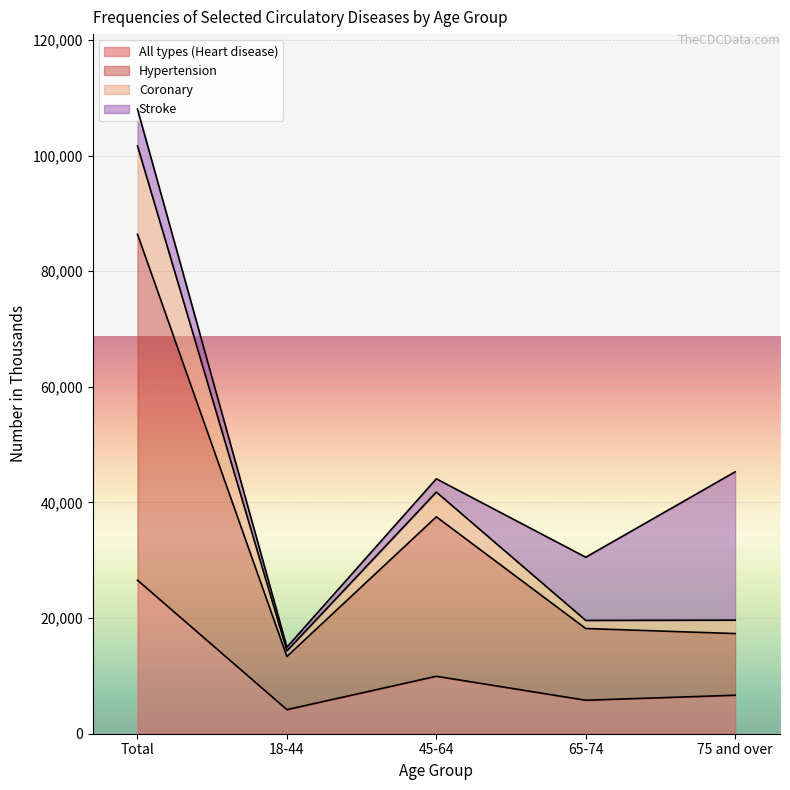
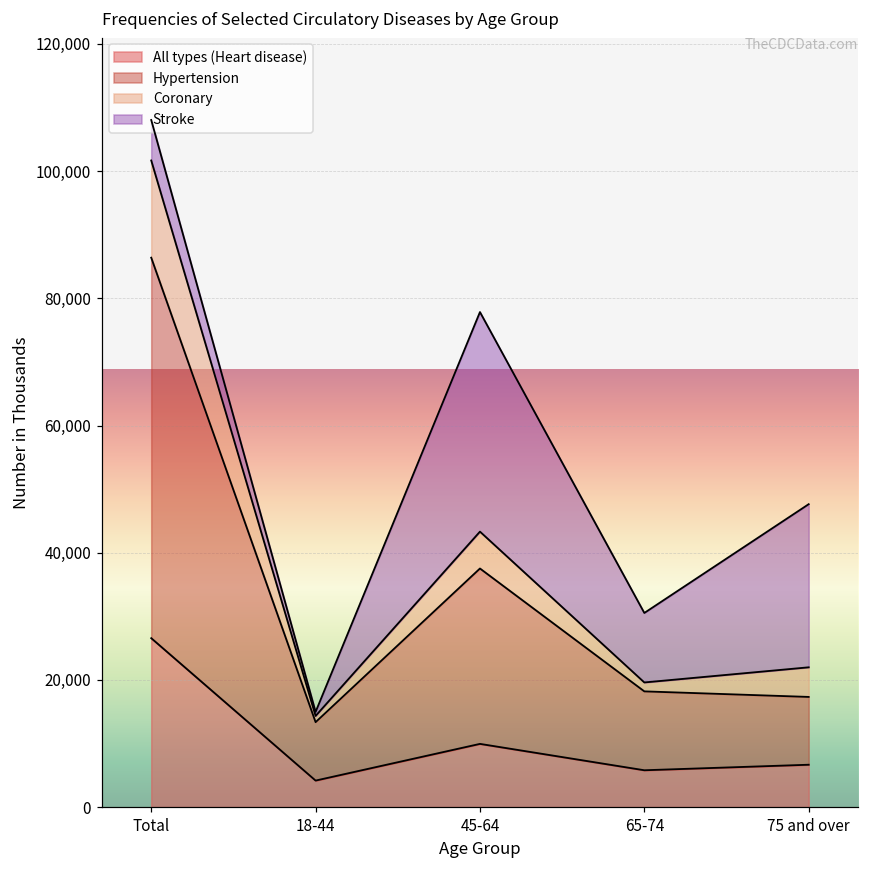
Coronary, 45-64: 4,000 -> 6,000
Stroke, 45-64: 2,000 -> 35,000
Coronary, 75 and over: 2,000 -> 5,000
